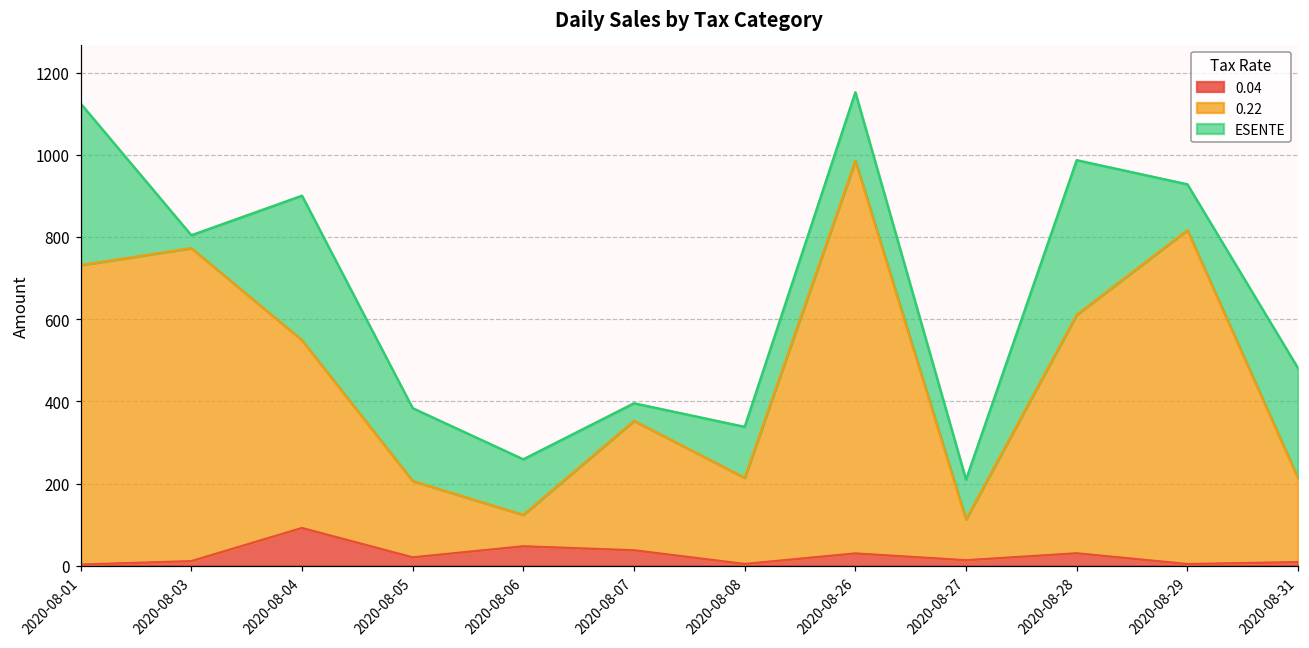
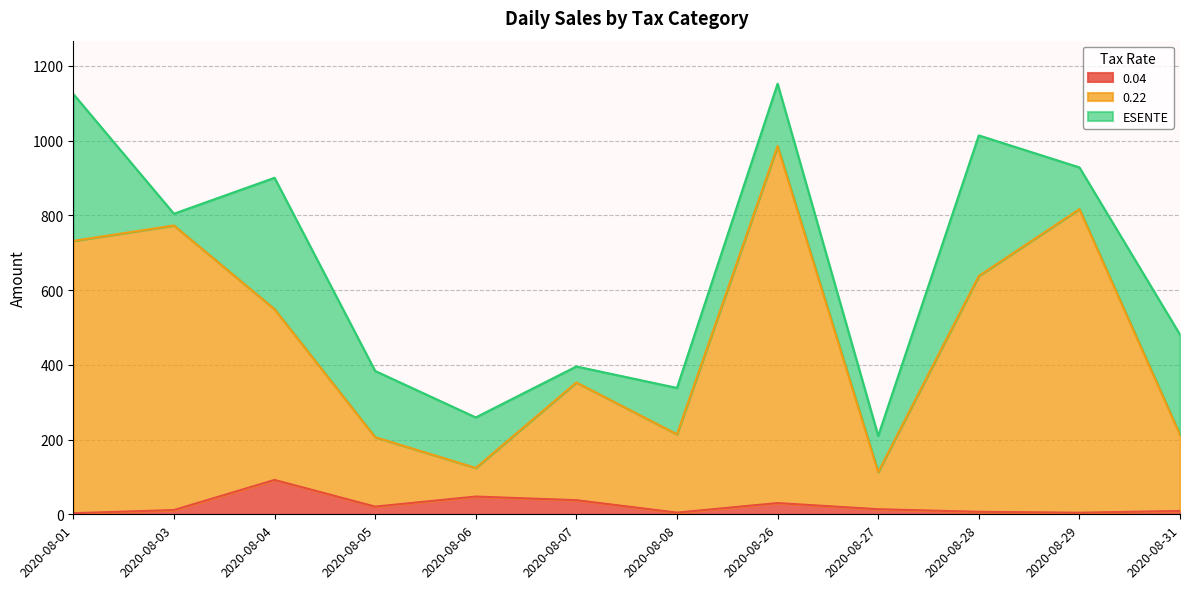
0.04, 2020-08-28: 30 -> 10
0.22, 2020-08-28: 580 -> 630
